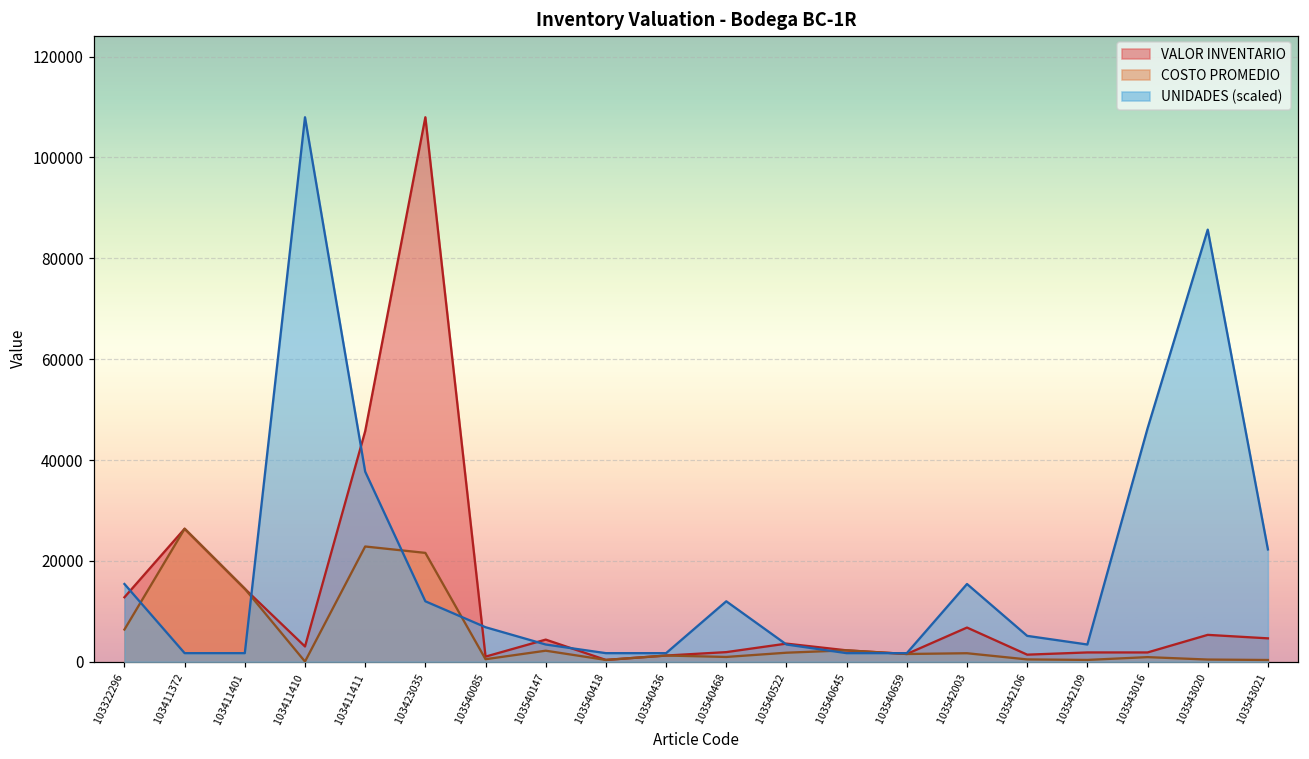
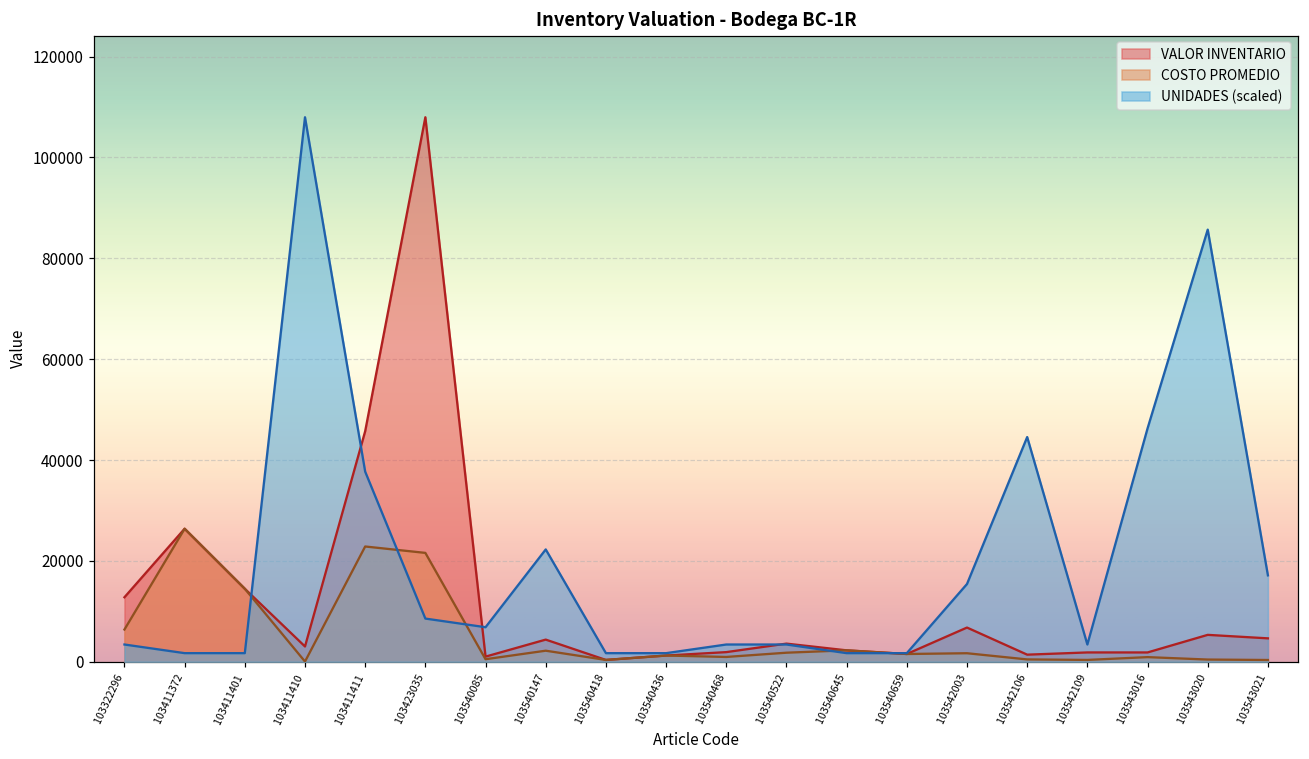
UNIDADES (scaled), 103322296: 15000 -> 3000
UNIDADES (scaled), 103423035: 12000 -> 9000
UNIDADES (scaled), 103540147: 3000 -> 22000
UNIDADES (scaled), 103540468: 12000 -> 3000
UNIDADES (scaled), 103542106: 5000 -> 45000
UNIDADES (scaled), 103543021: 22000 -> 17000
